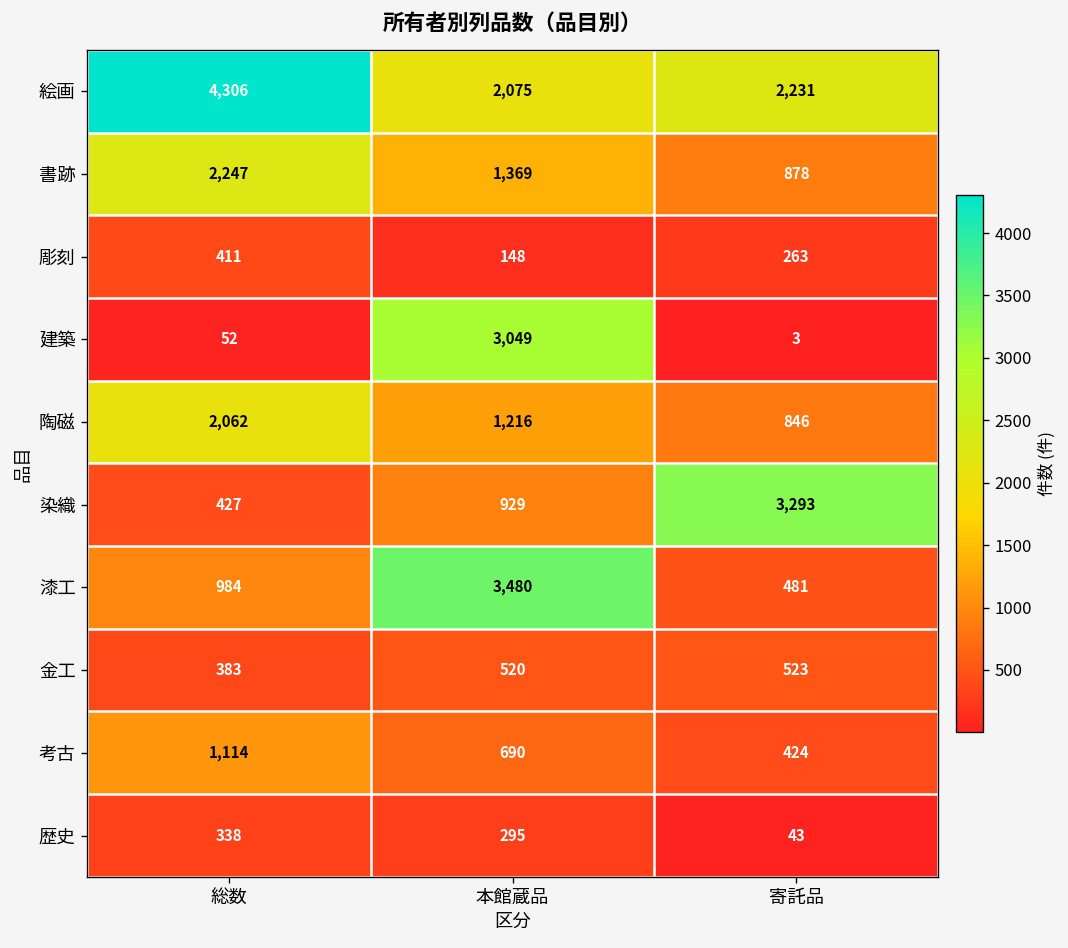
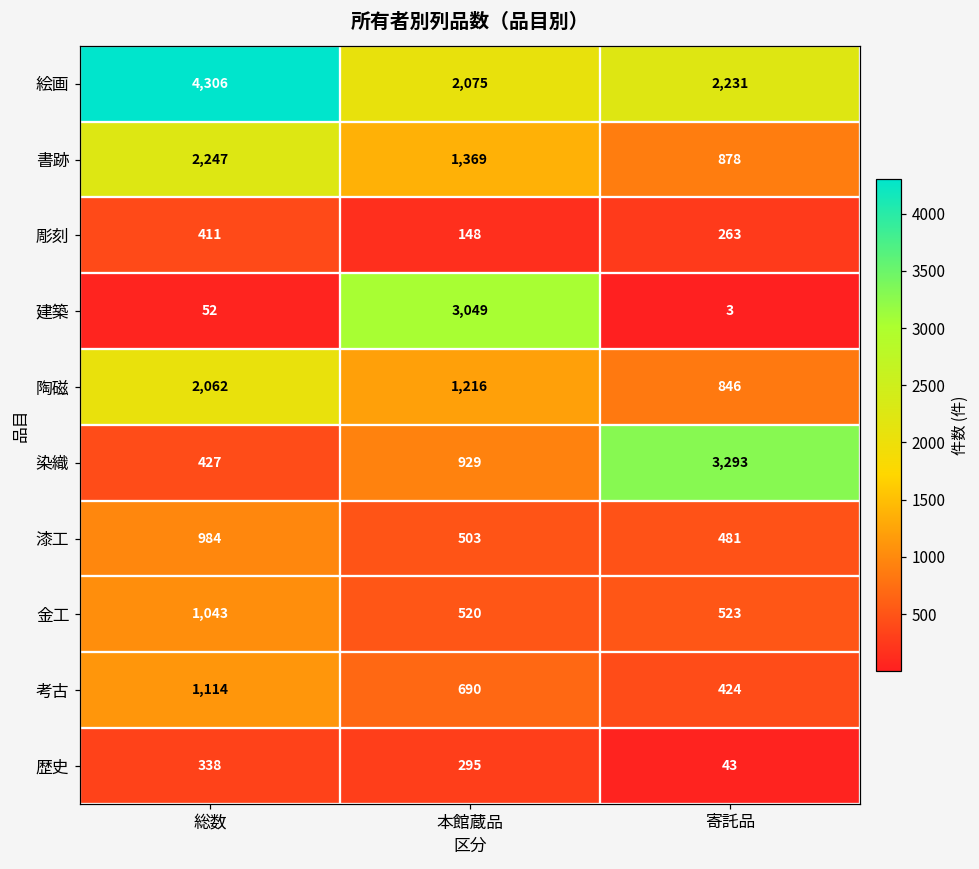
漆工, 本館蔵品: 3,480 -> 503
金工, 総数: 383 -> 1,043
